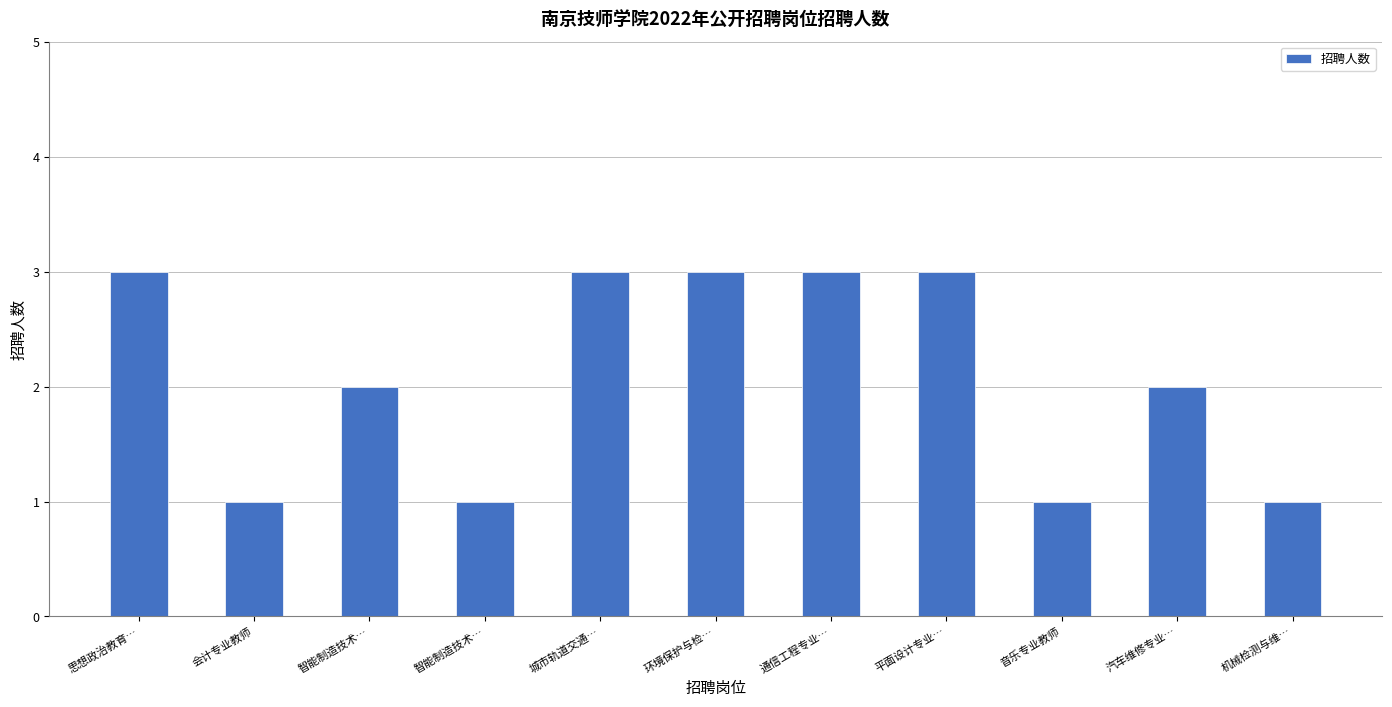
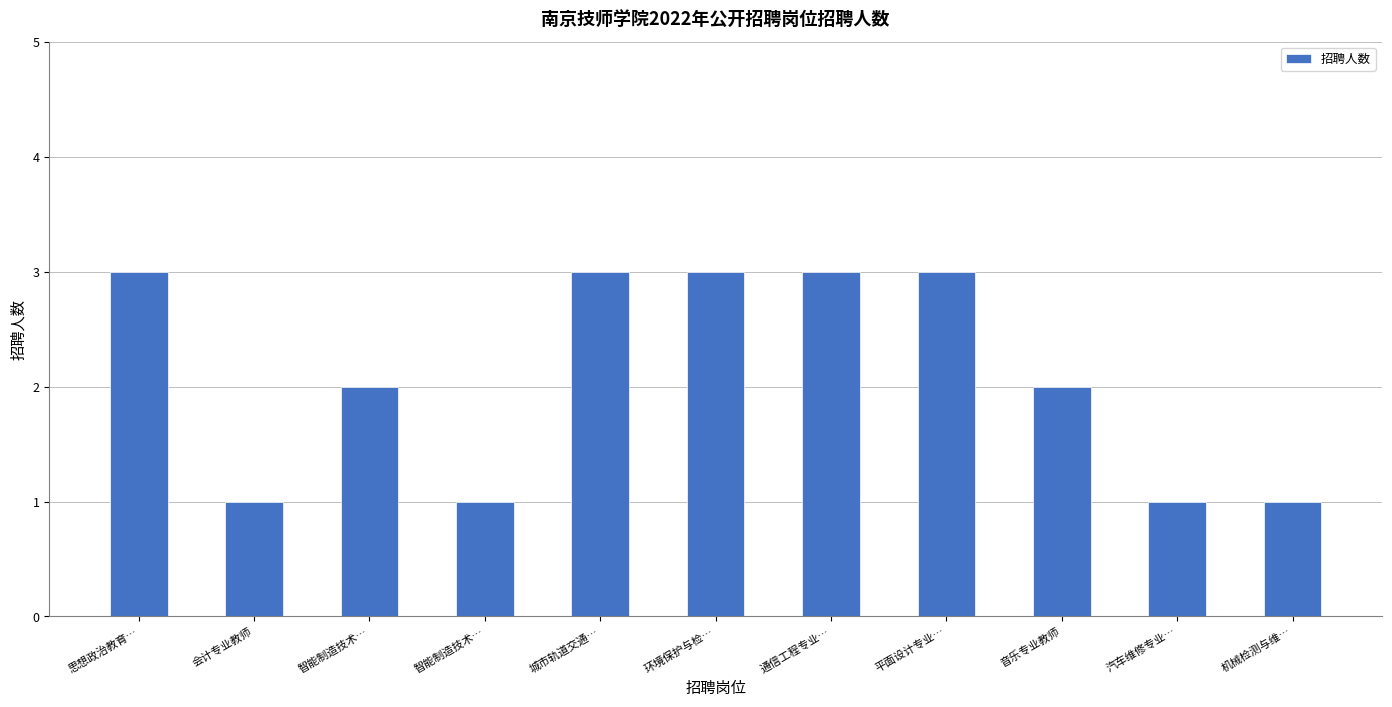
音乐专业教师: 1 -> 2
汽车维修专业…: 2 -> 1
